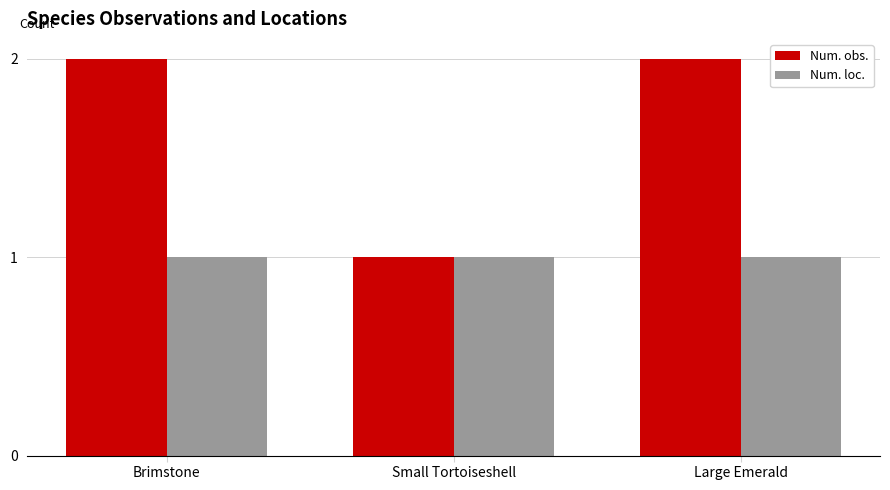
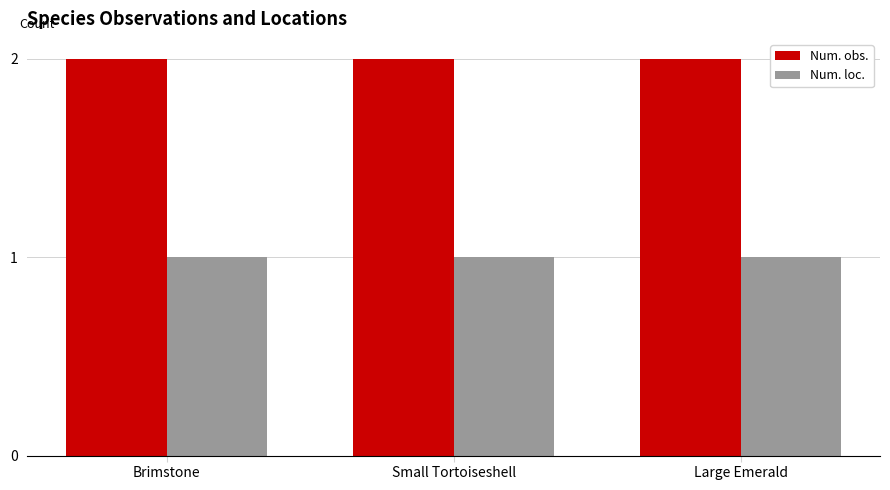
Num. obs., Small Tortoiseshell: 1 -> 2
